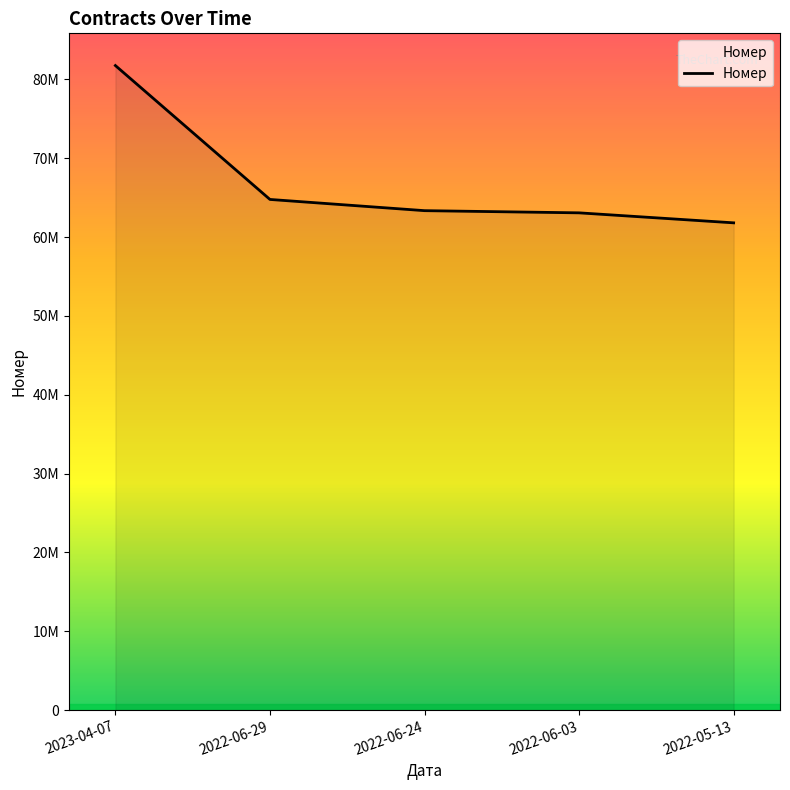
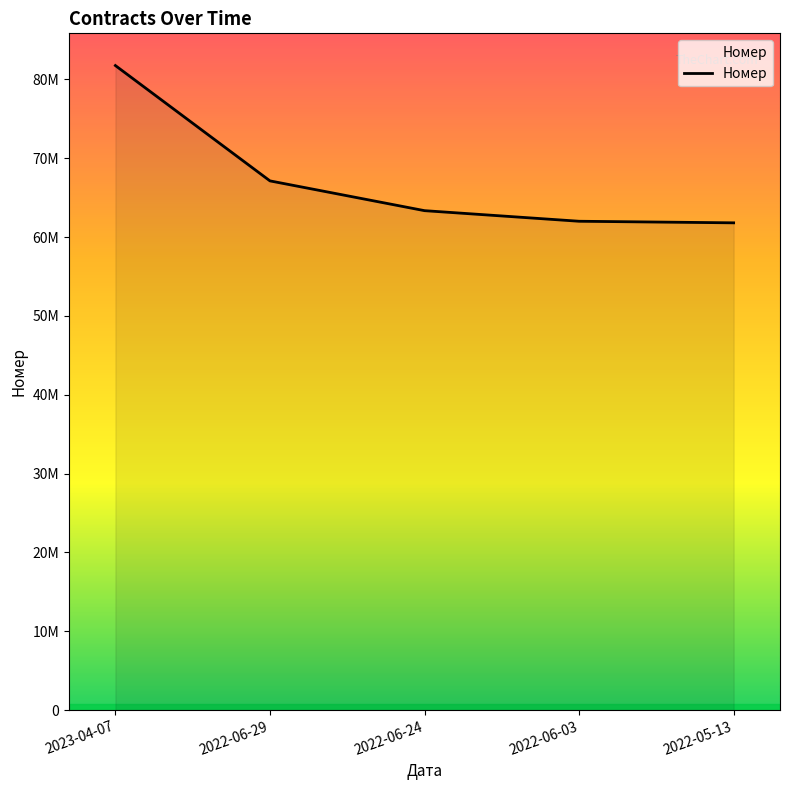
2022-06-29: 65000000 -> 67000000
2022-06-03: 63000000 -> 62000000
